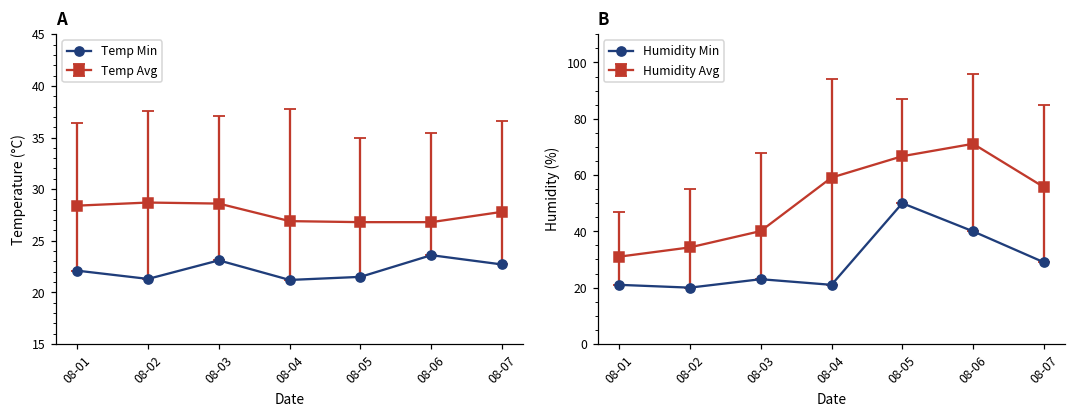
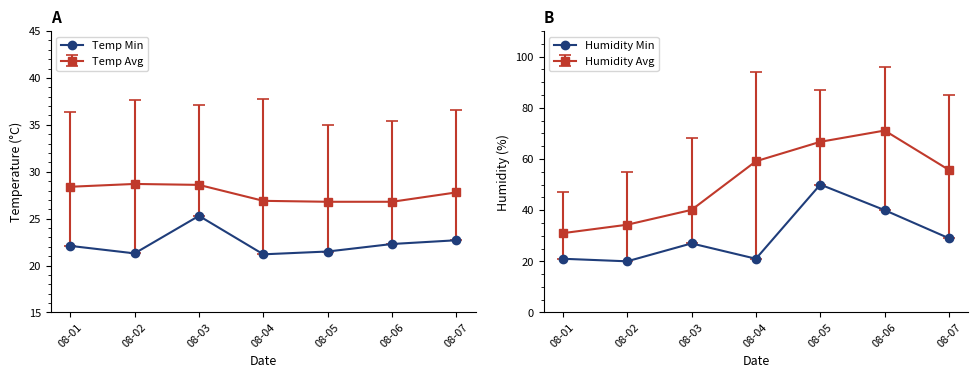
A, Temp Min, 08-03: 23 -> 25
A, Temp Min, 08-06: 24 -> 22
B, Humidity Min, 08-03: 23 -> 27
